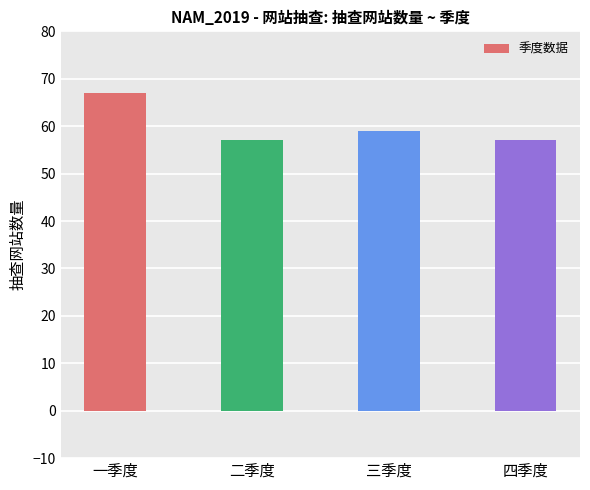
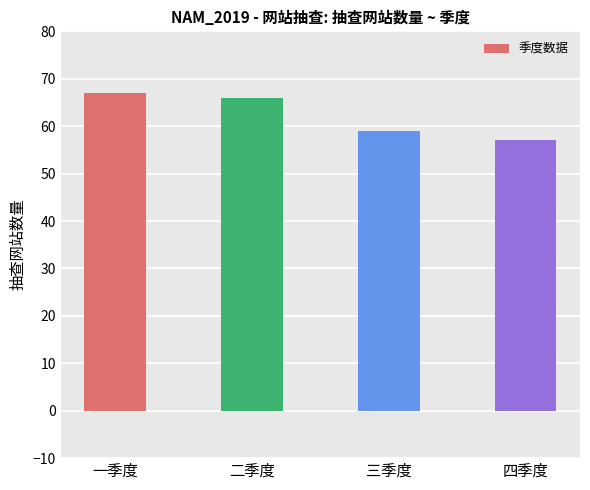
二季度: 57 -> 66
